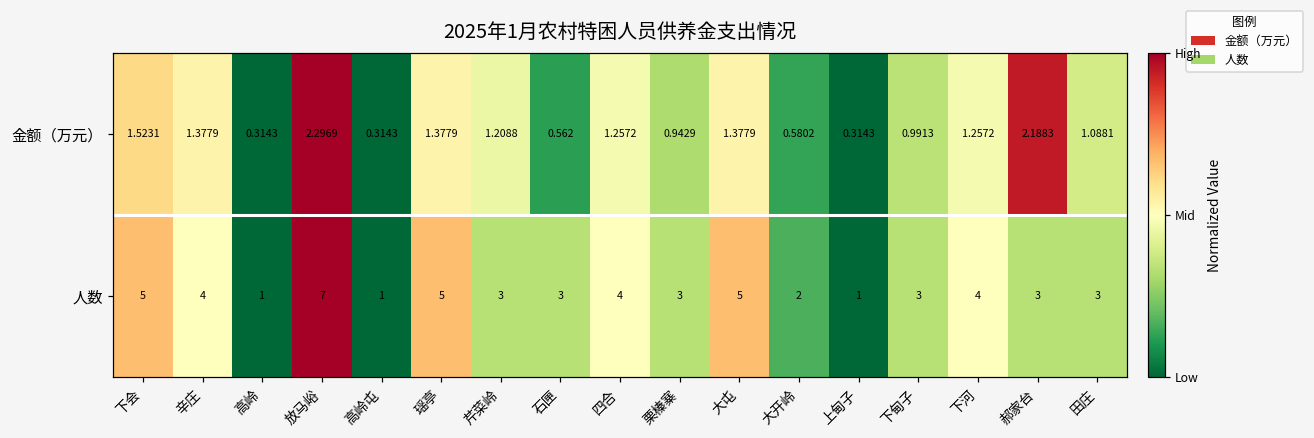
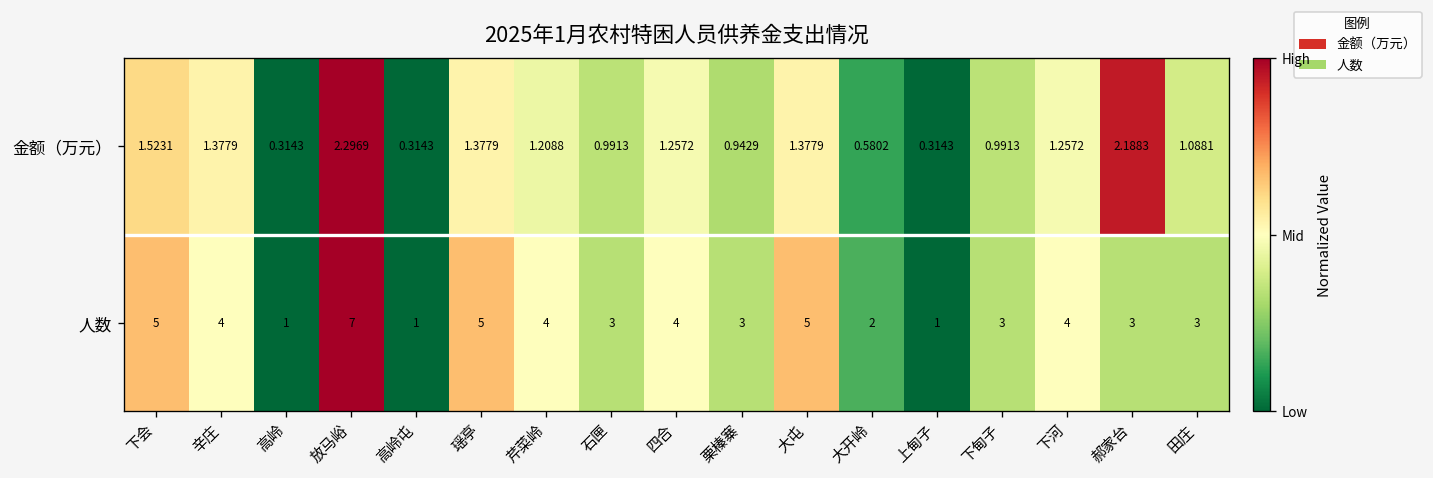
金额（万元）, 石匣: 0.562 -> 0.9913
人数, 芹菜岭: 3 -> 4
